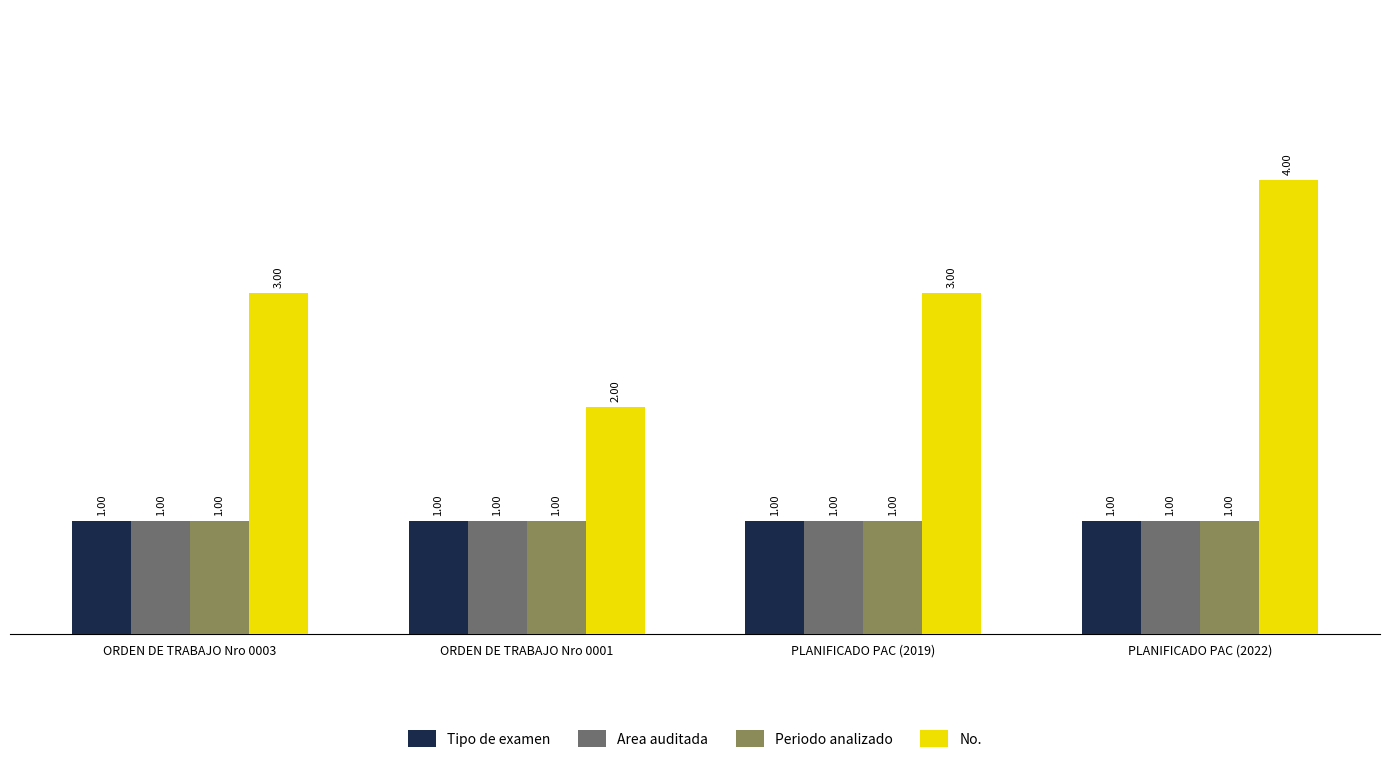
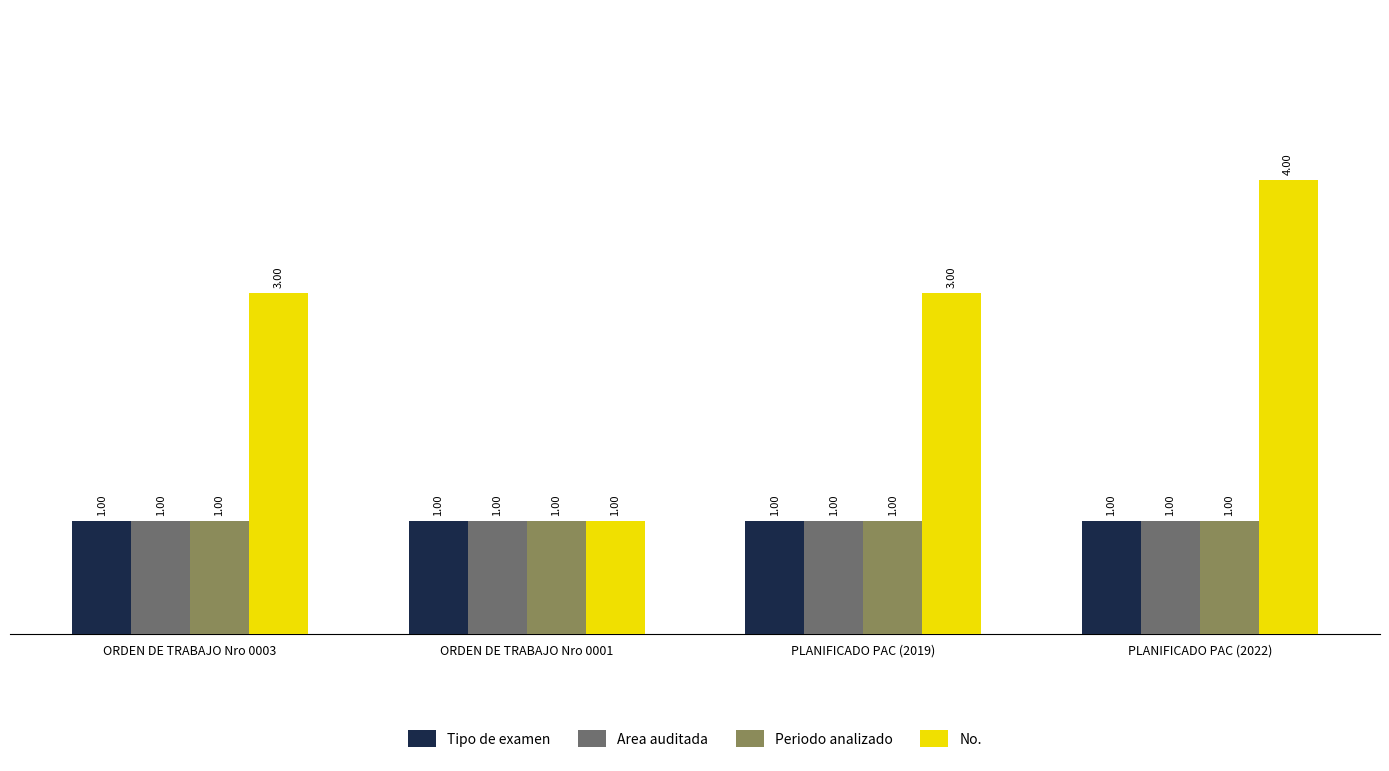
No., ORDEN DE TRABAJO Nro 0001: 2.00 -> 1.00
